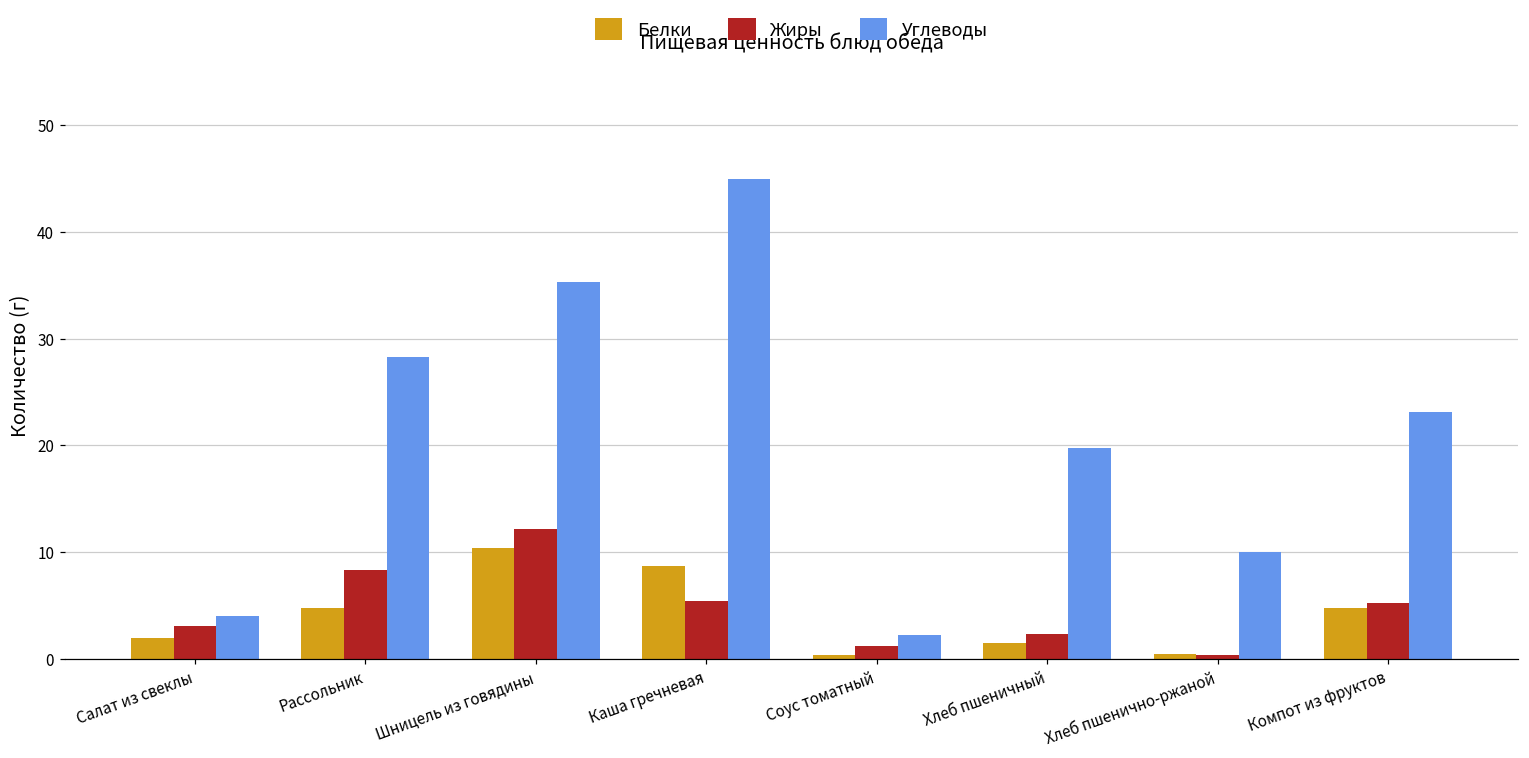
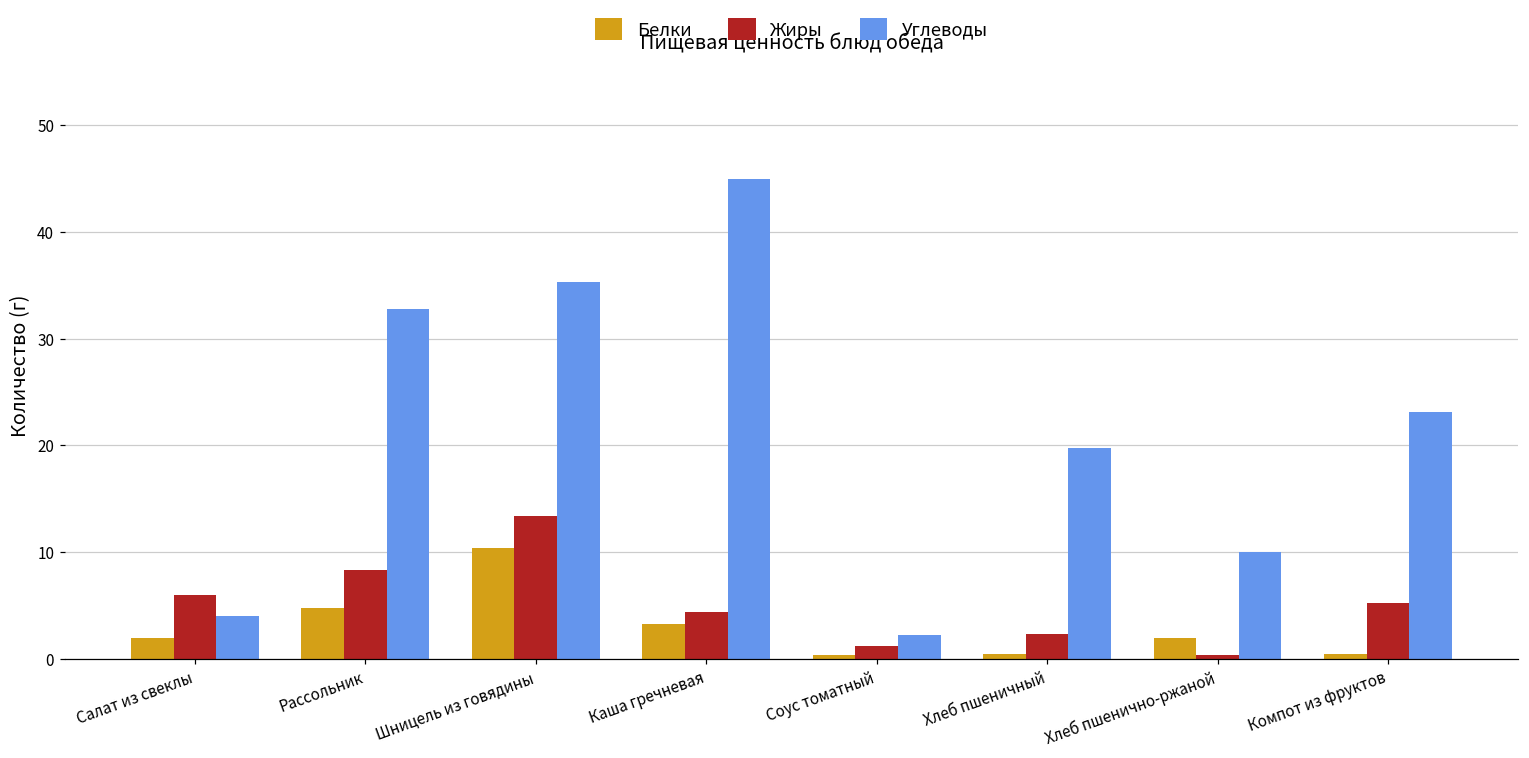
Жиры, Салат из свеклы: 3 -> 6
Углеводы, Рассольник: 28 -> 33
Жиры, Шницель из говядины: 12 -> 13
Белки, Каша гречневая: 9 -> 3
Жиры, Каша гречневая: 5 -> 4
Белки, Хлеб пшеничный: 2 -> 1
Белки, Хлеб пшенично-ржаной: 1 -> 2
Белки, Компот из фруктов: 5 -> 1
